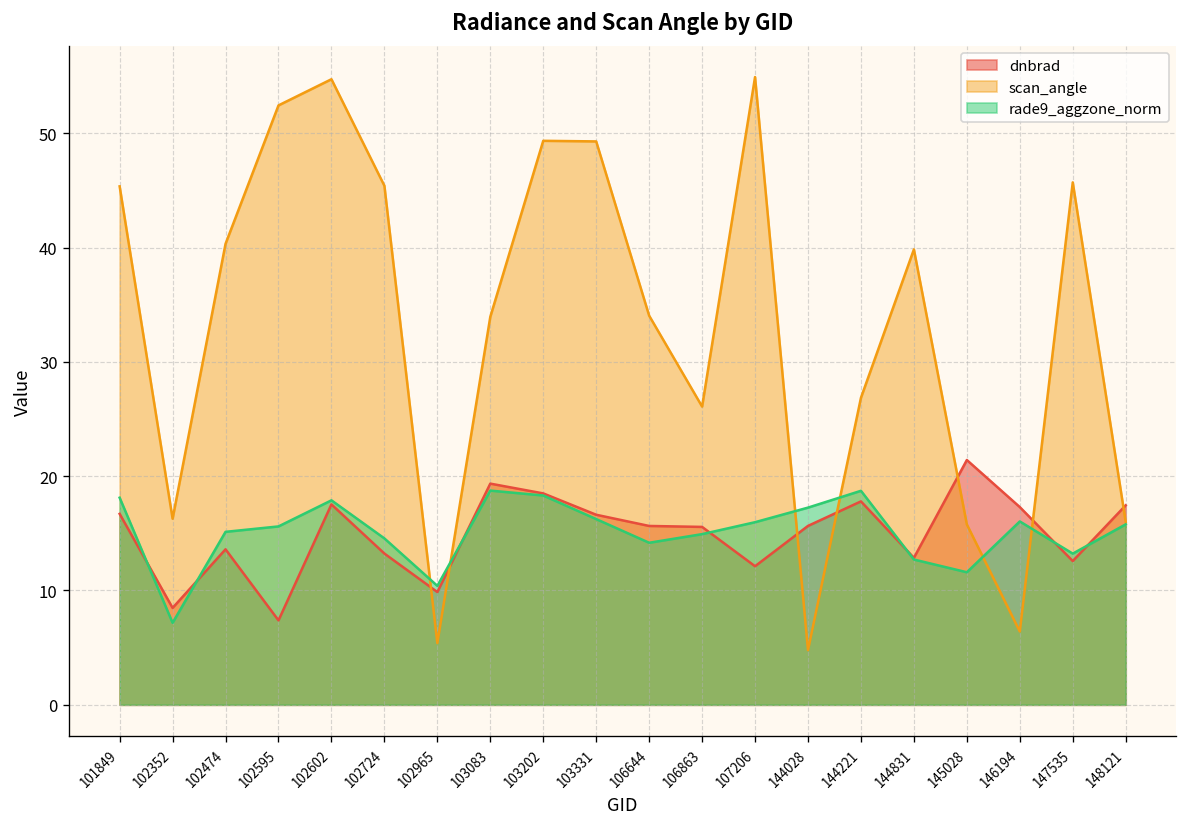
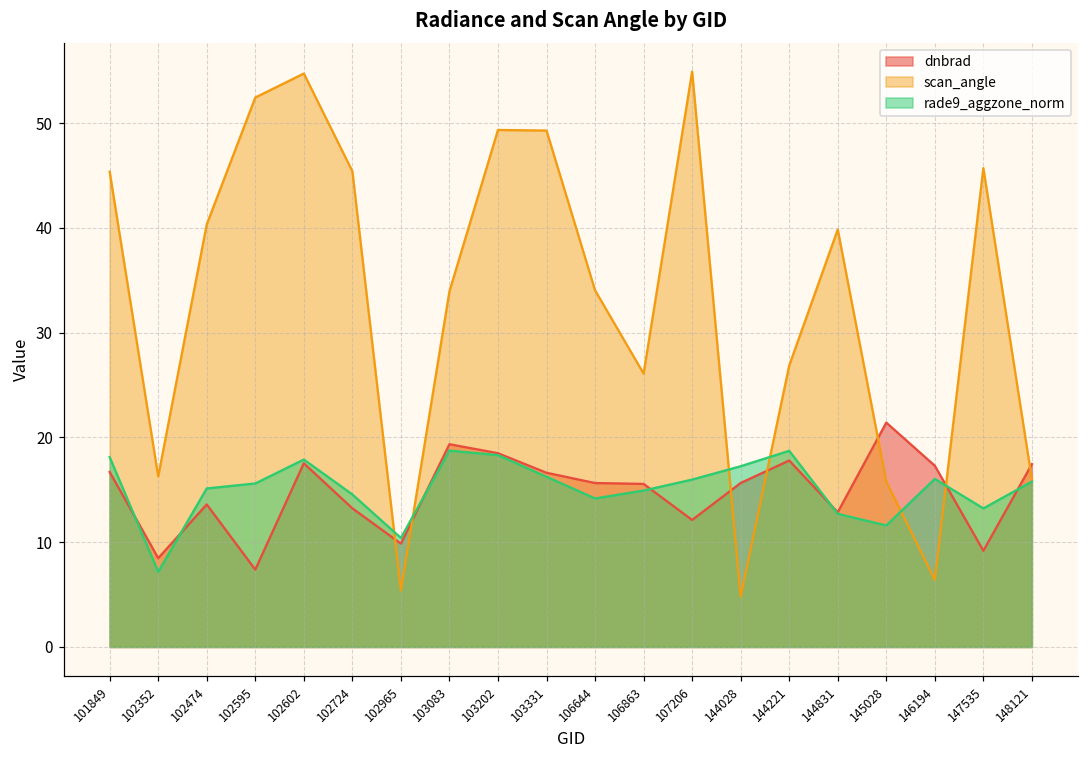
dnbrad, 147535: 13 -> 9
